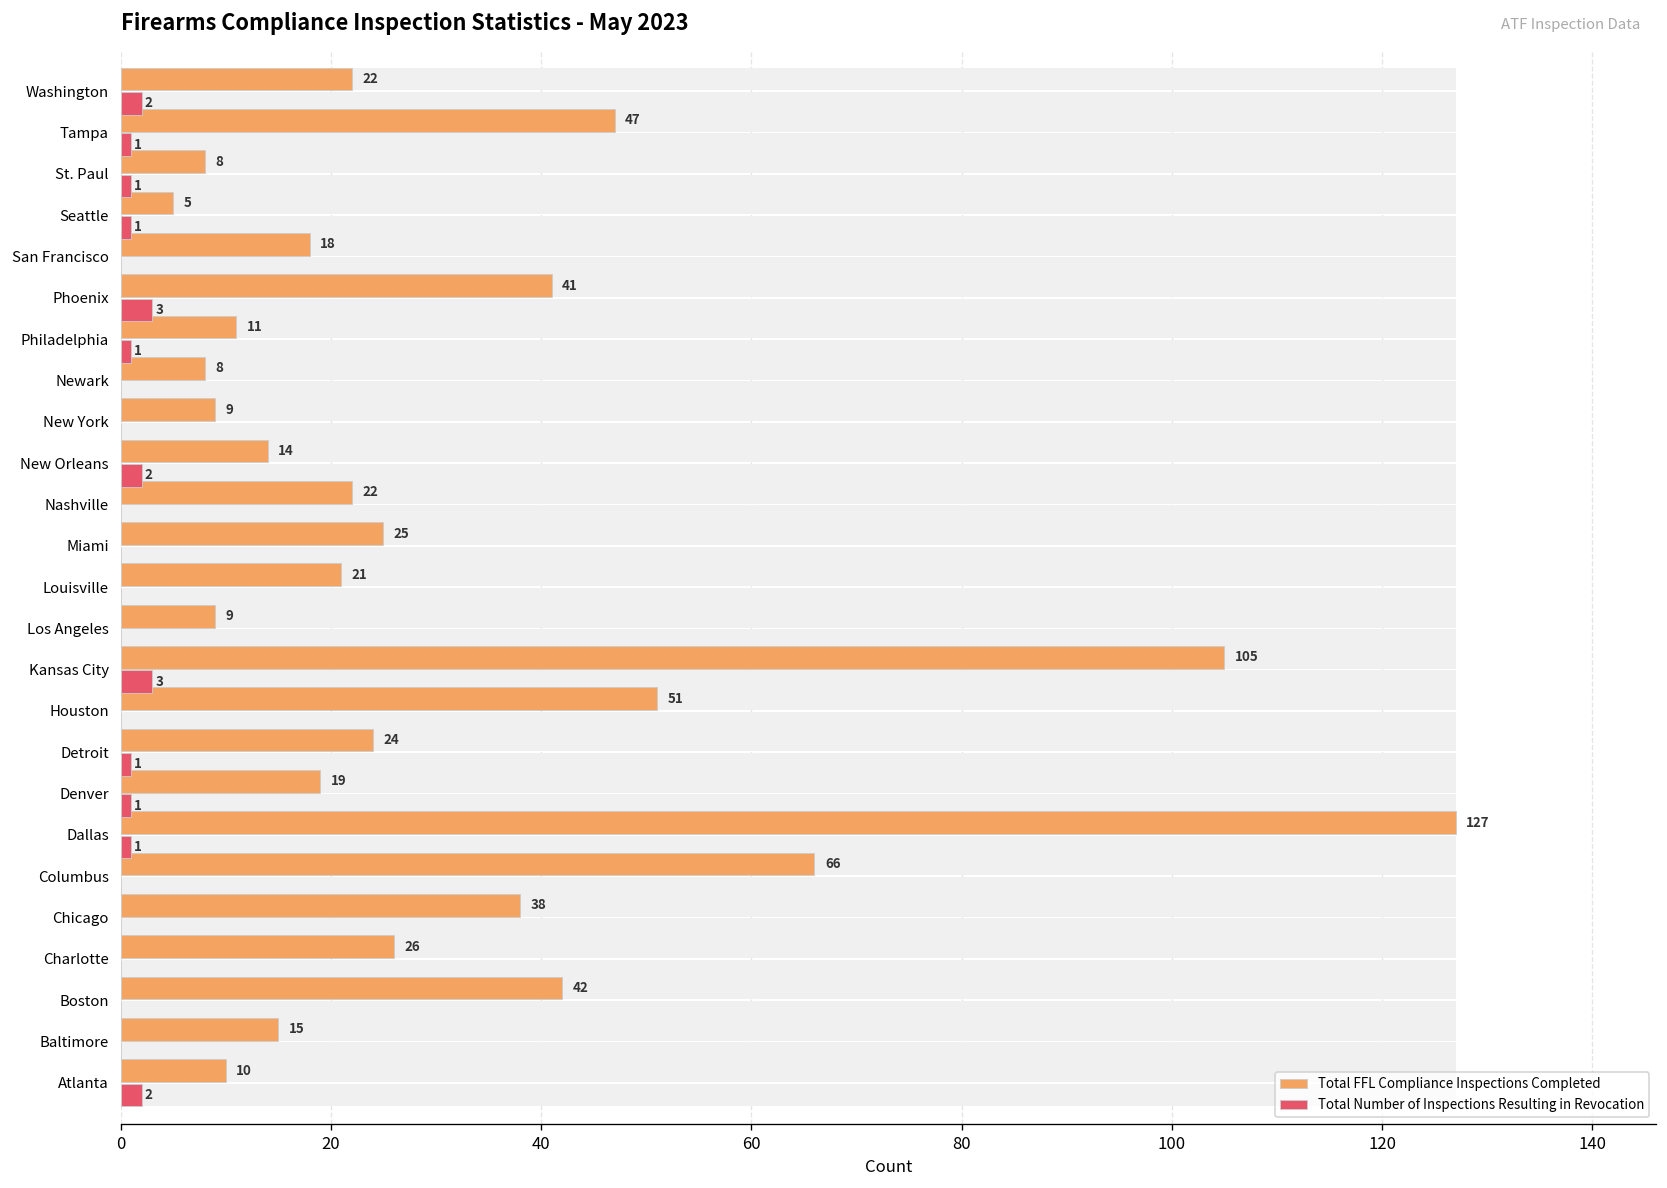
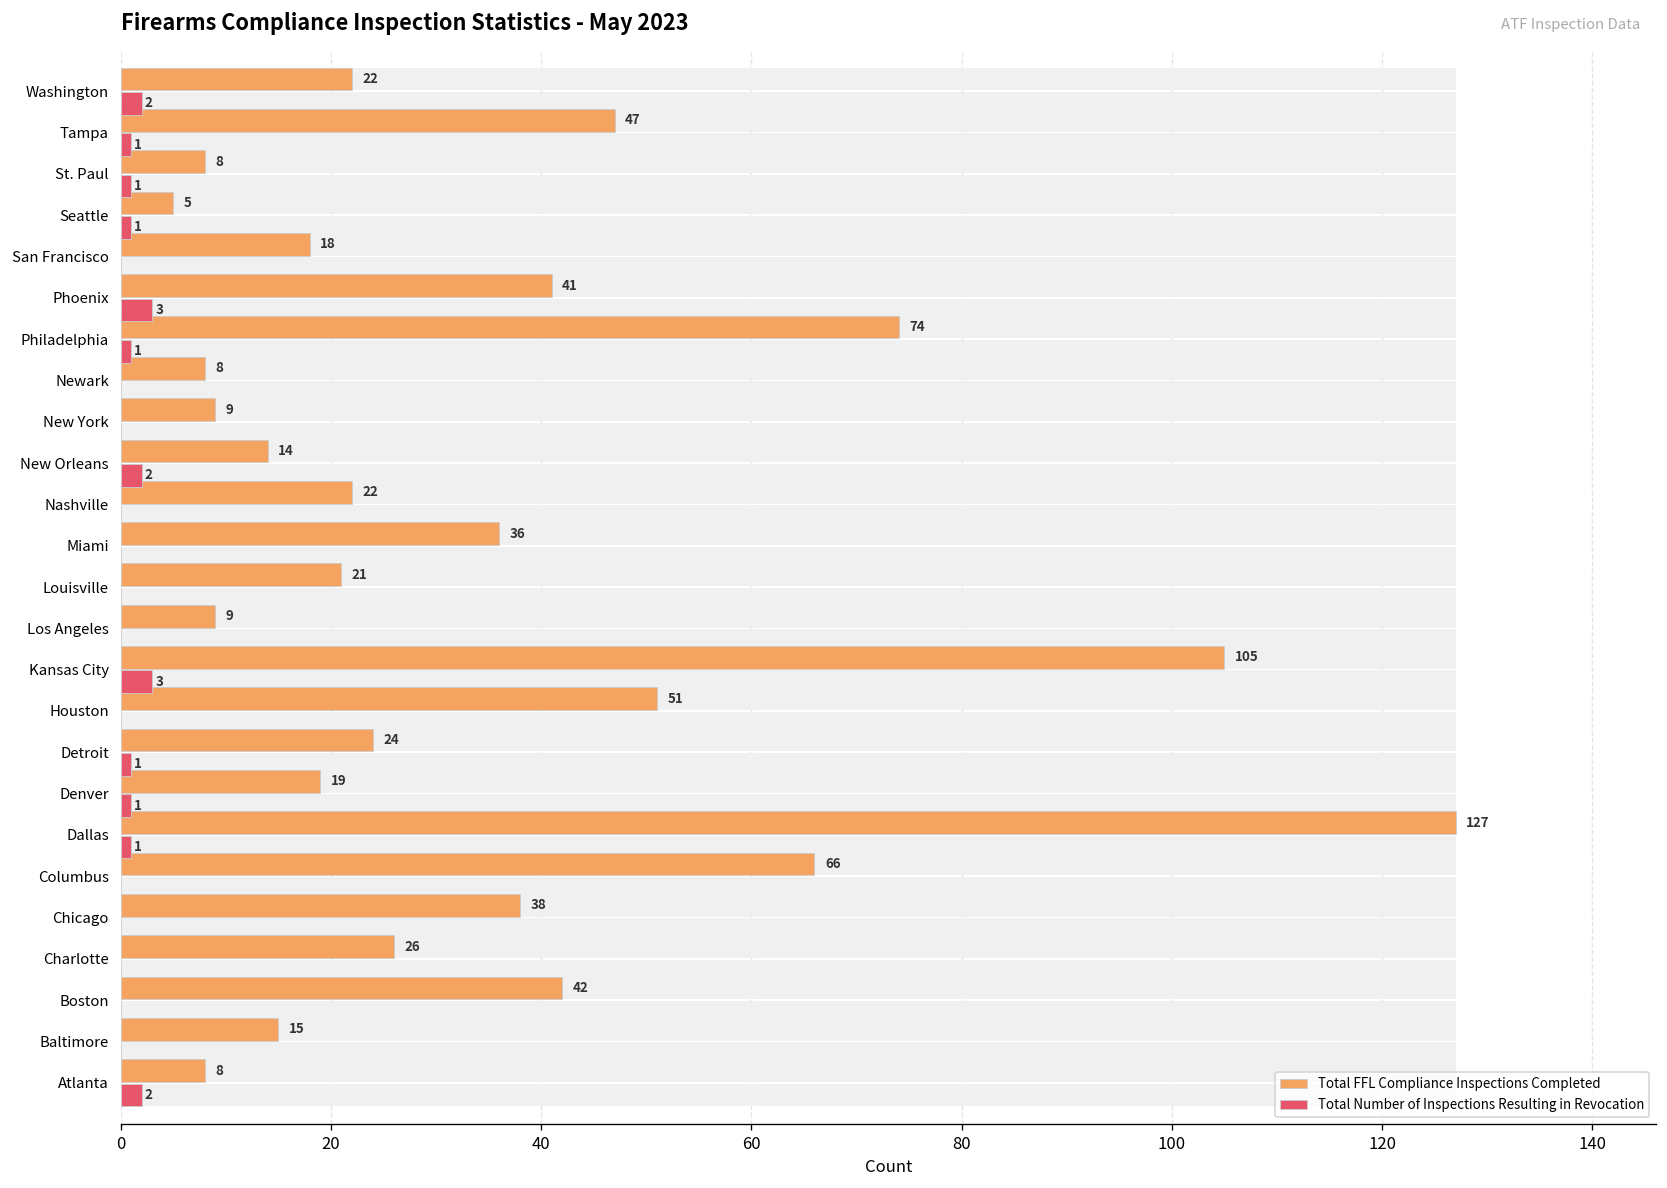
Total FFL Compliance Inspections Completed, Philadelphia: 11 -> 74
Total FFL Compliance Inspections Completed, Miami: 25 -> 36
Total FFL Compliance Inspections Completed, Atlanta: 10 -> 8
